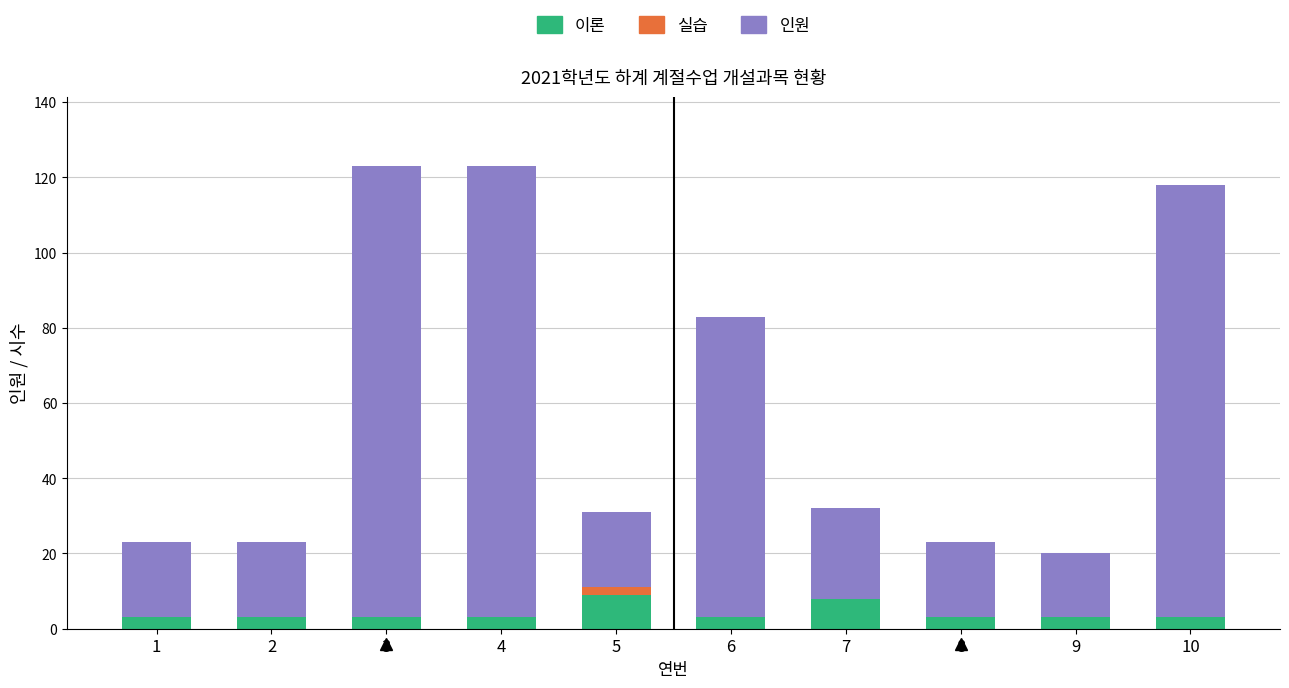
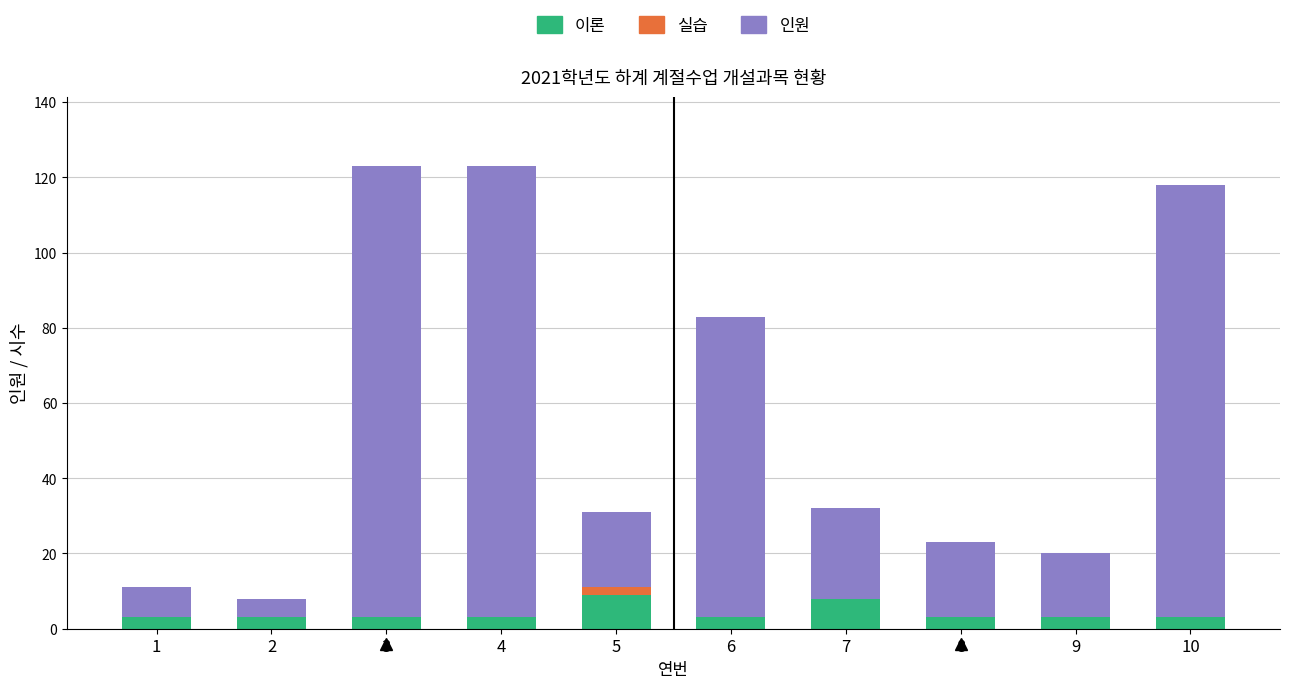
인원, 1: 20 -> 8
인원, 2: 20 -> 5
